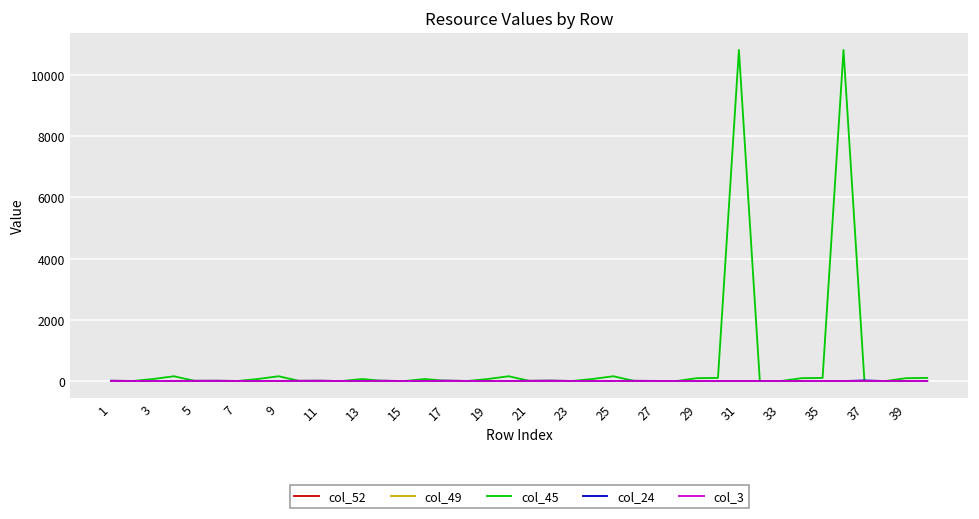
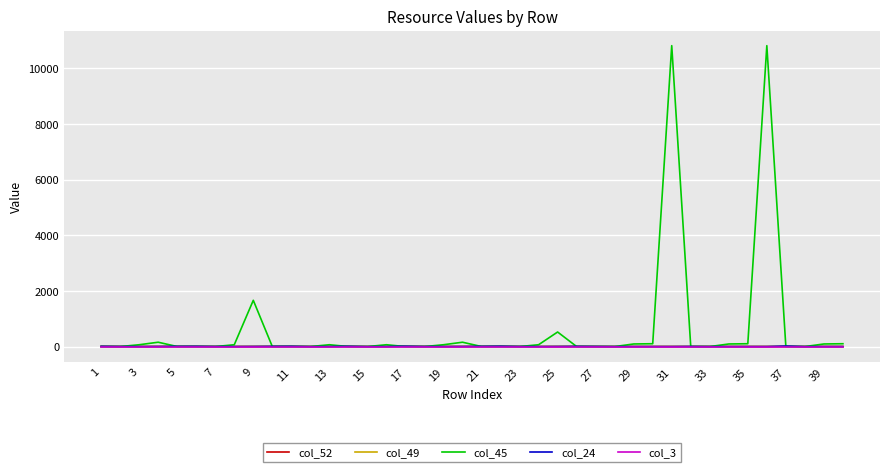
col_45, 9: 200 -> 1700
col_45, 25: 200 -> 500
